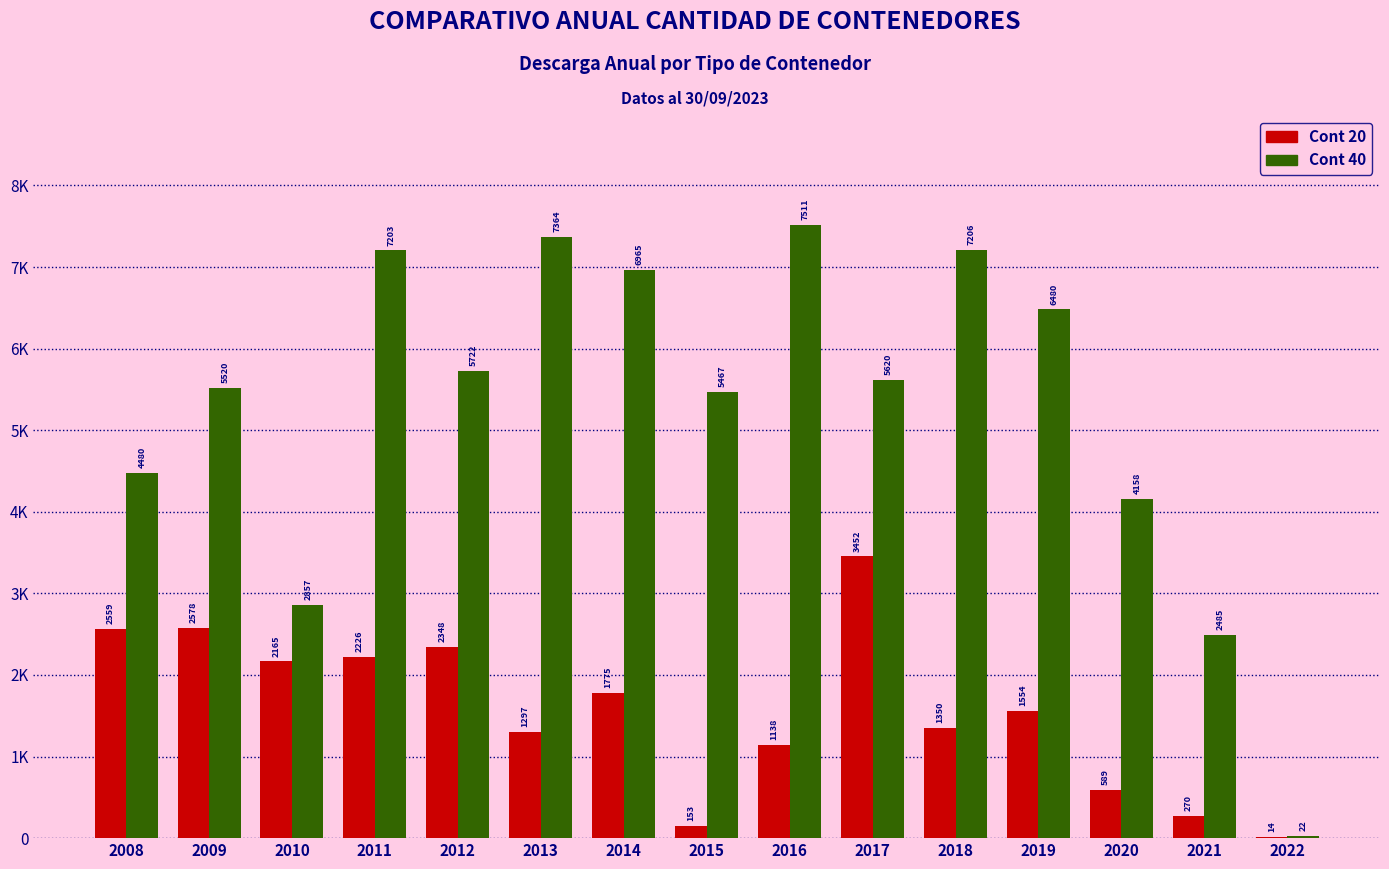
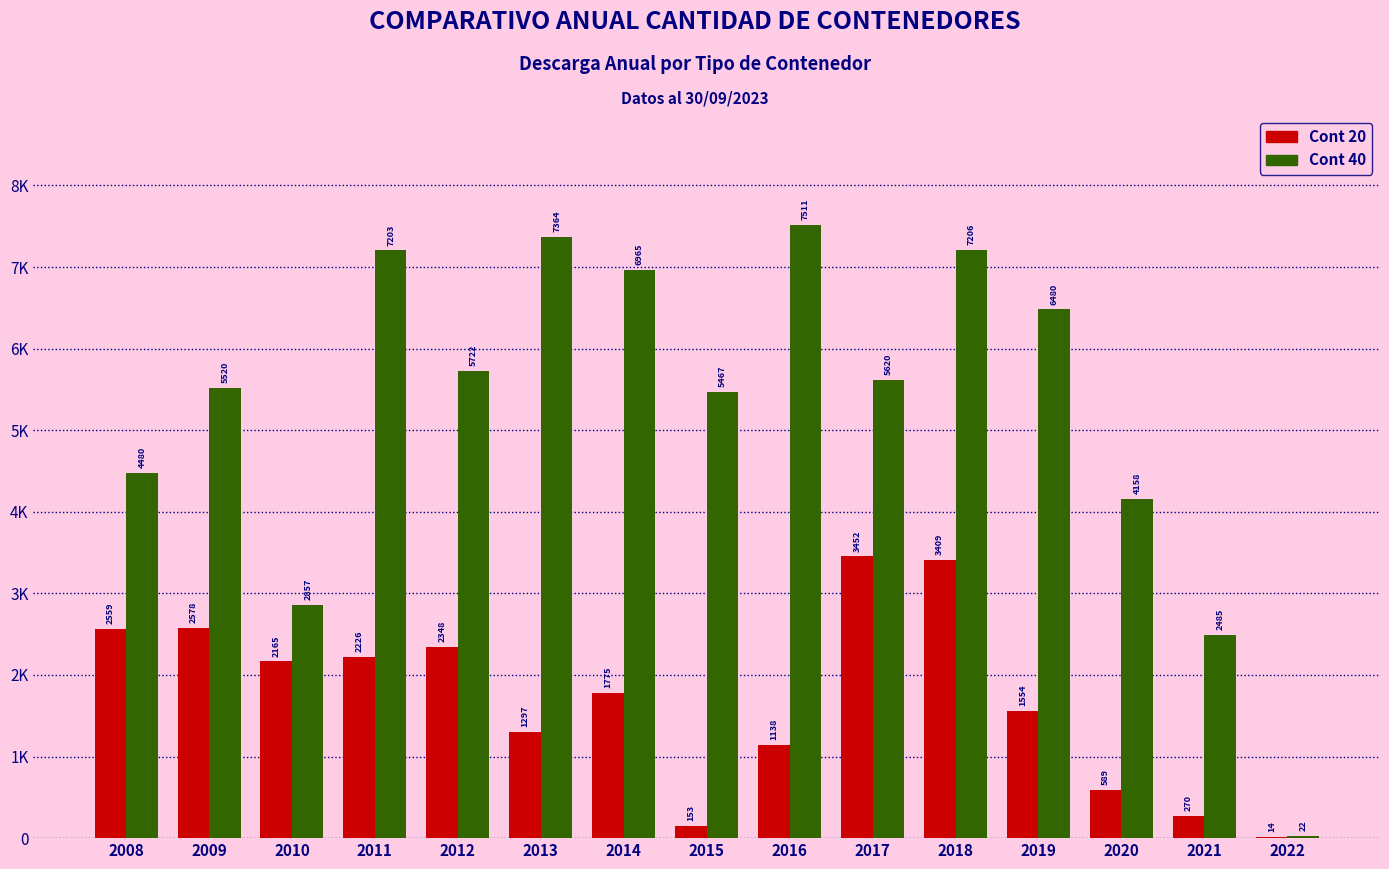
Cont 20, 2018: 1350 -> 3409
